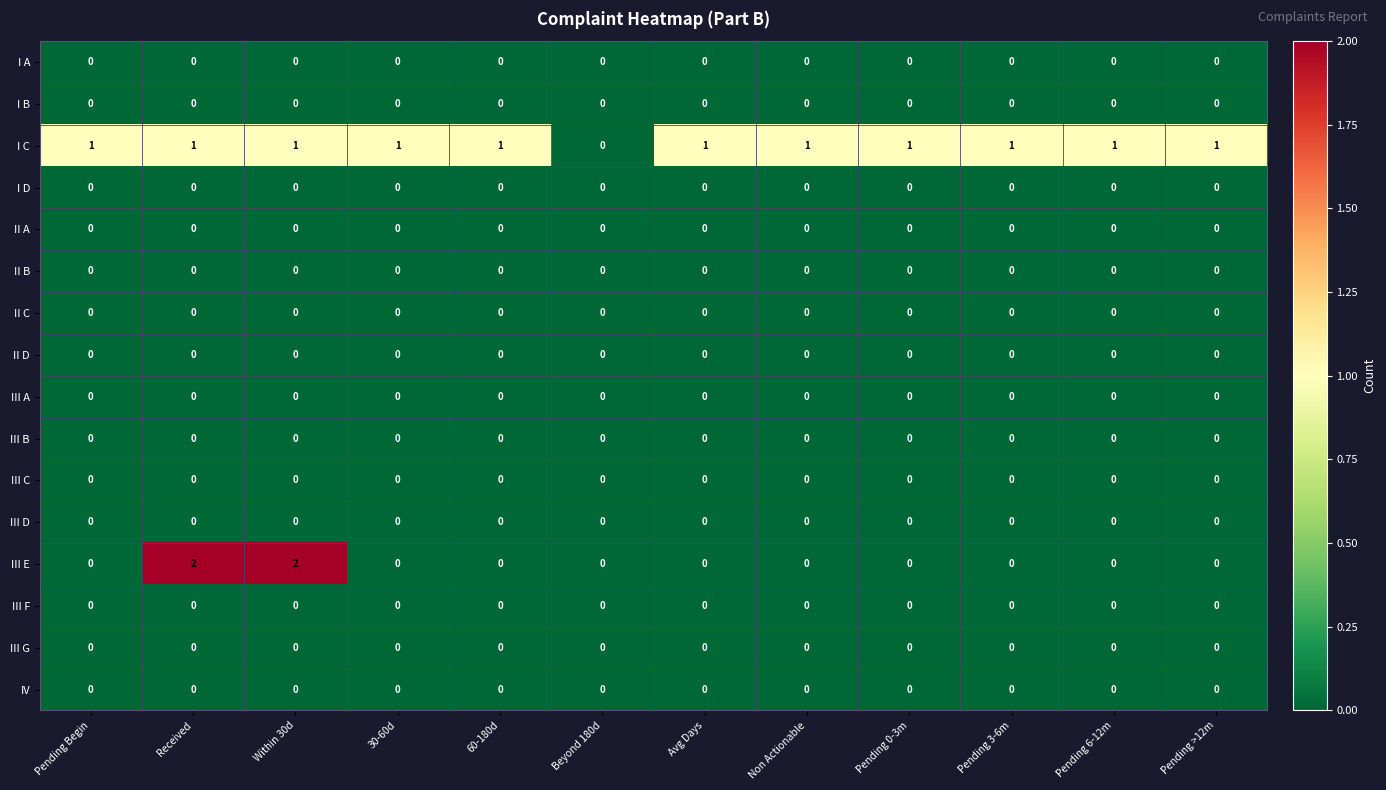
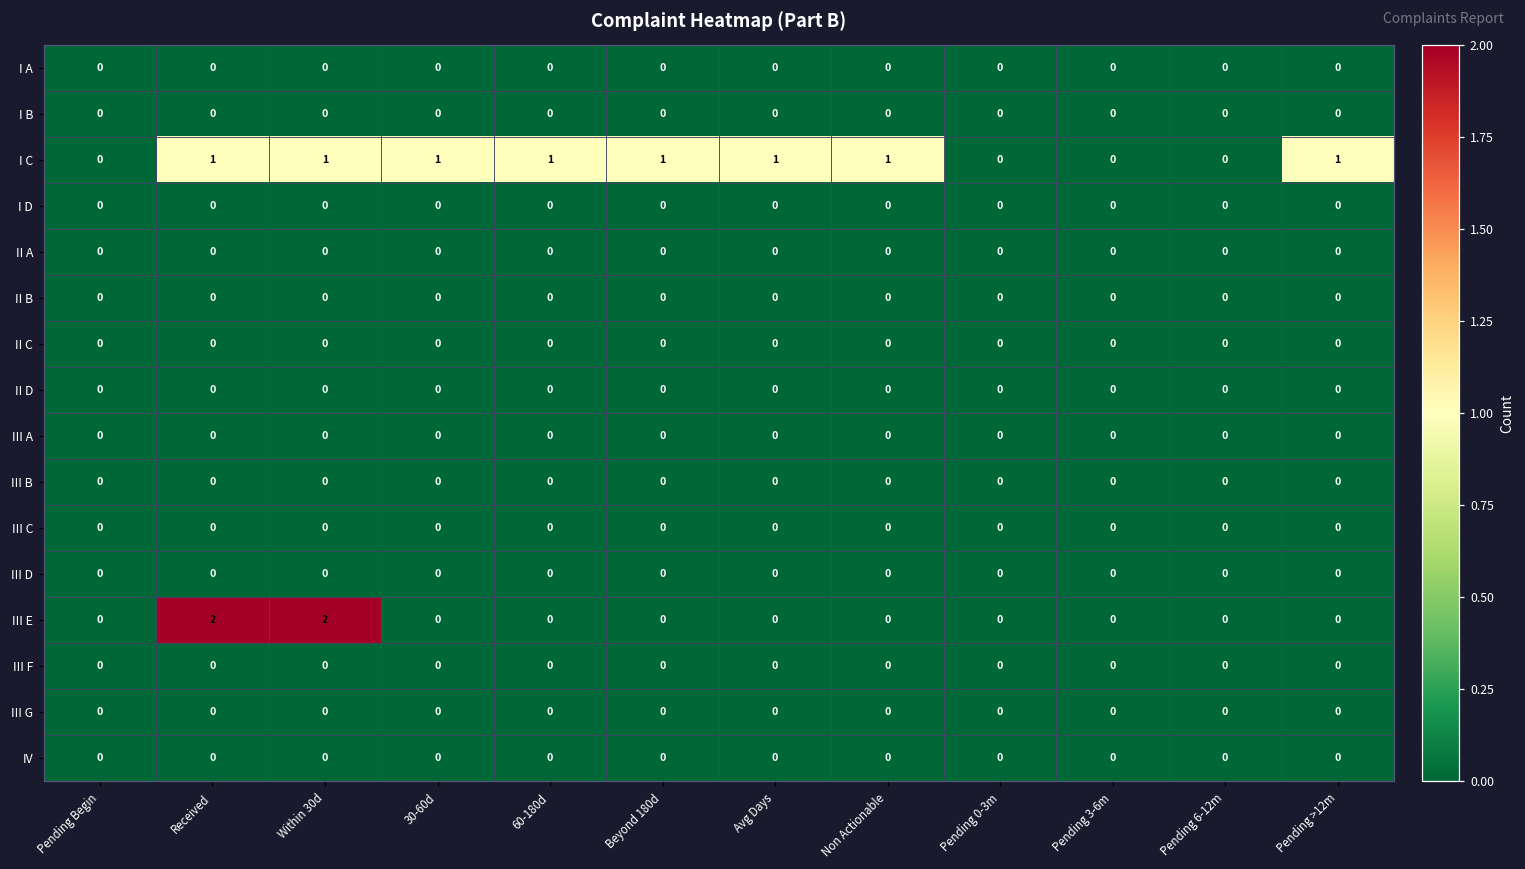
I C, Pending Begin: 1 -> 0
I C, Beyond 180d: 0 -> 1
I C, Pending 0-3m: 1 -> 0
I C, Pending 3-6m: 1 -> 0
I C, Pending 6-12m: 1 -> 0
